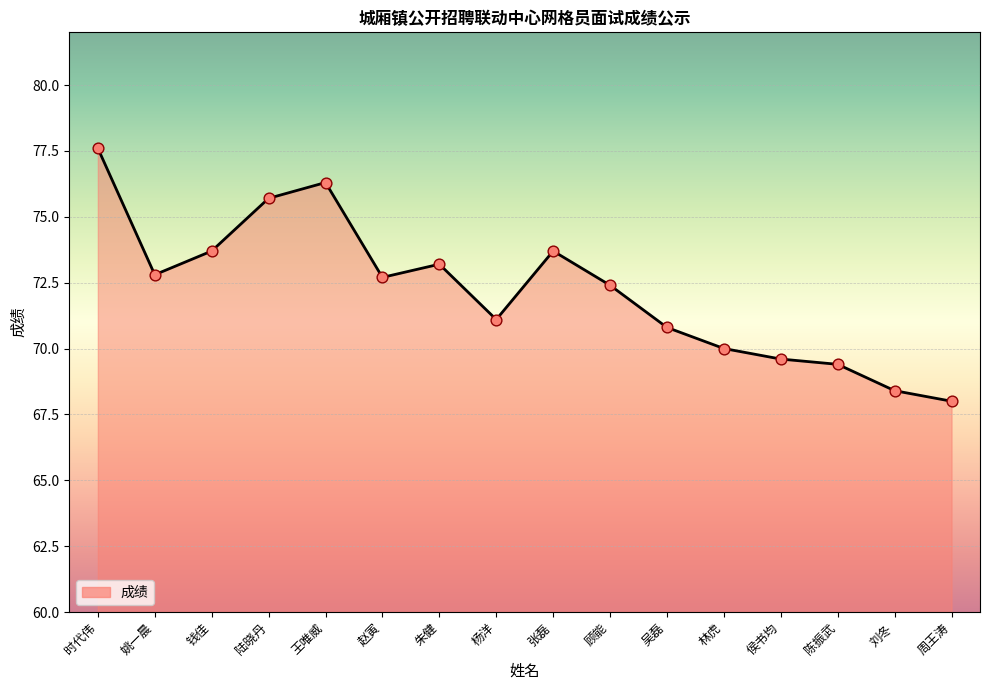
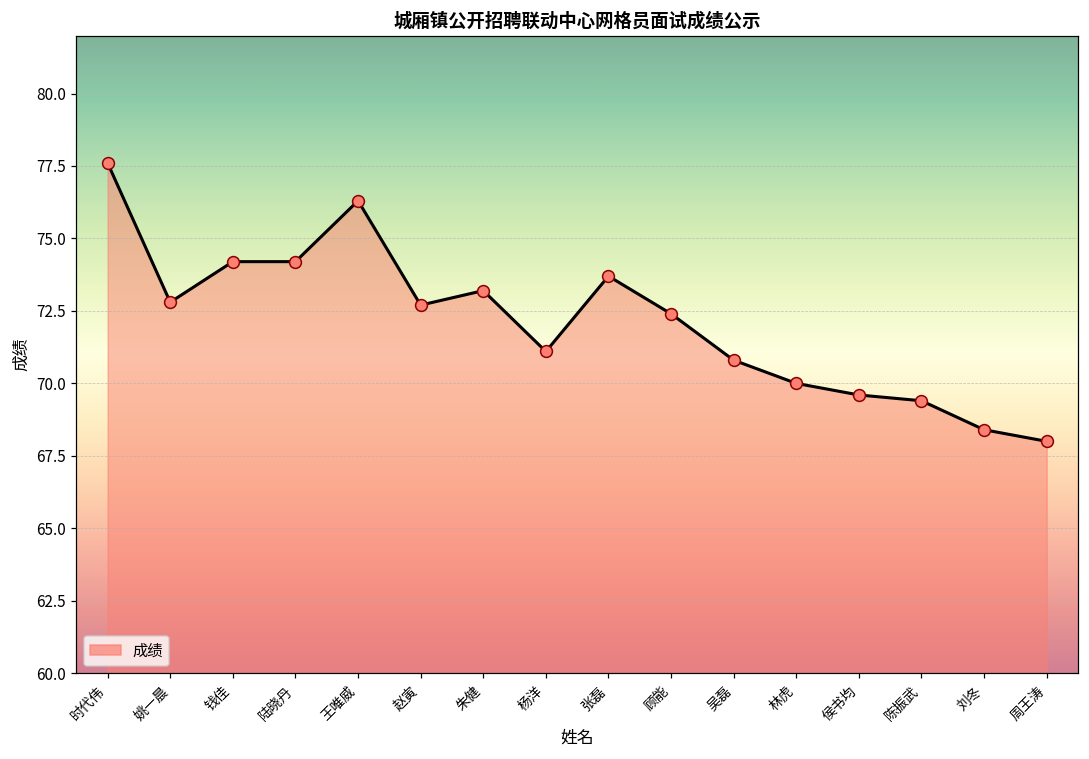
钱佳: 73.7 -> 74.2
陆晓丹: 75.7 -> 74.2
